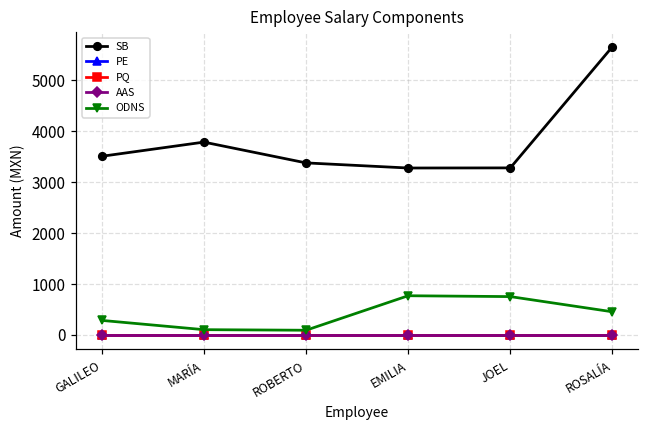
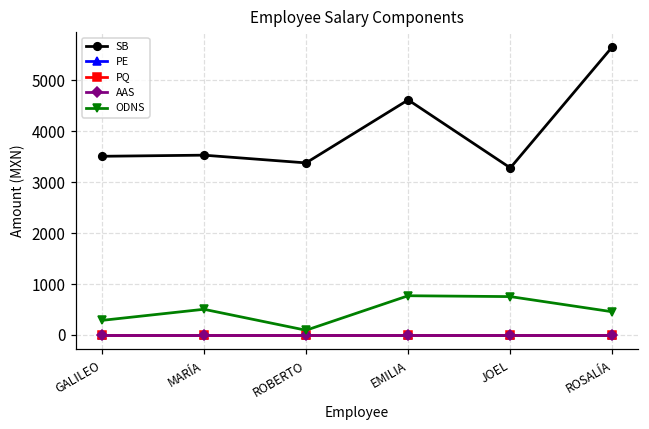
SB, MARÍA: 3800 -> 3500
ODNS, MARÍA: 100 -> 500
SB, EMILIA: 3300 -> 4600
